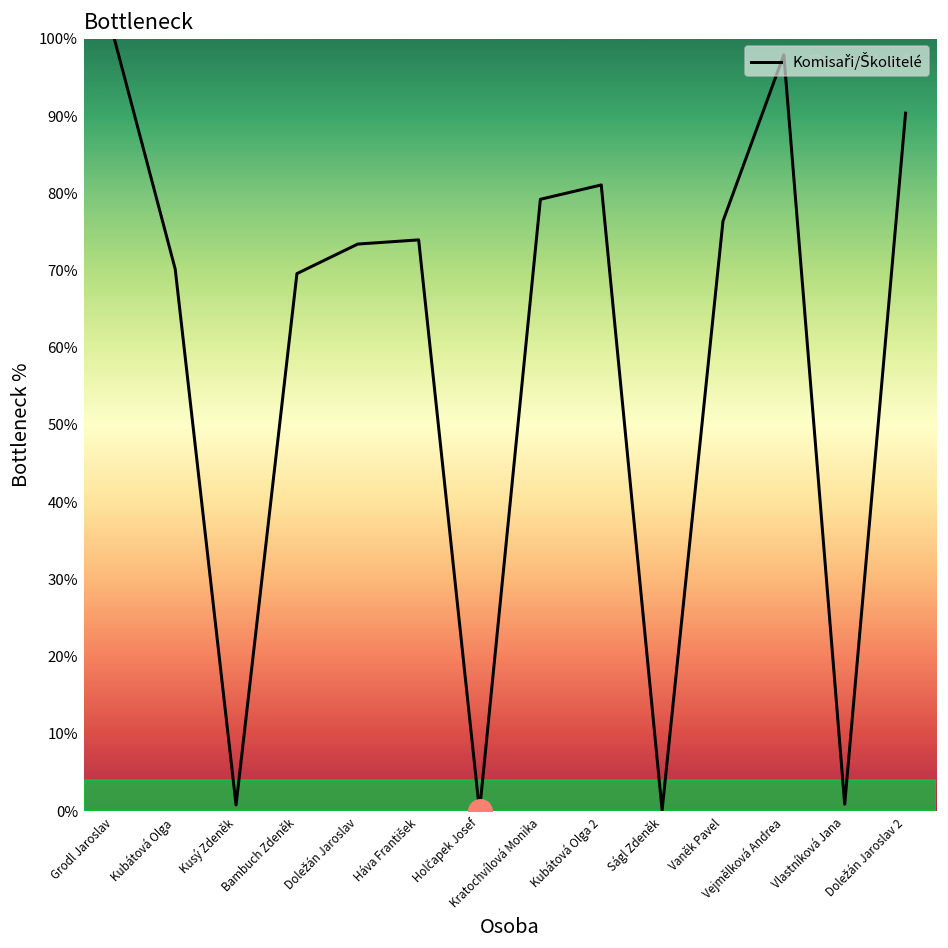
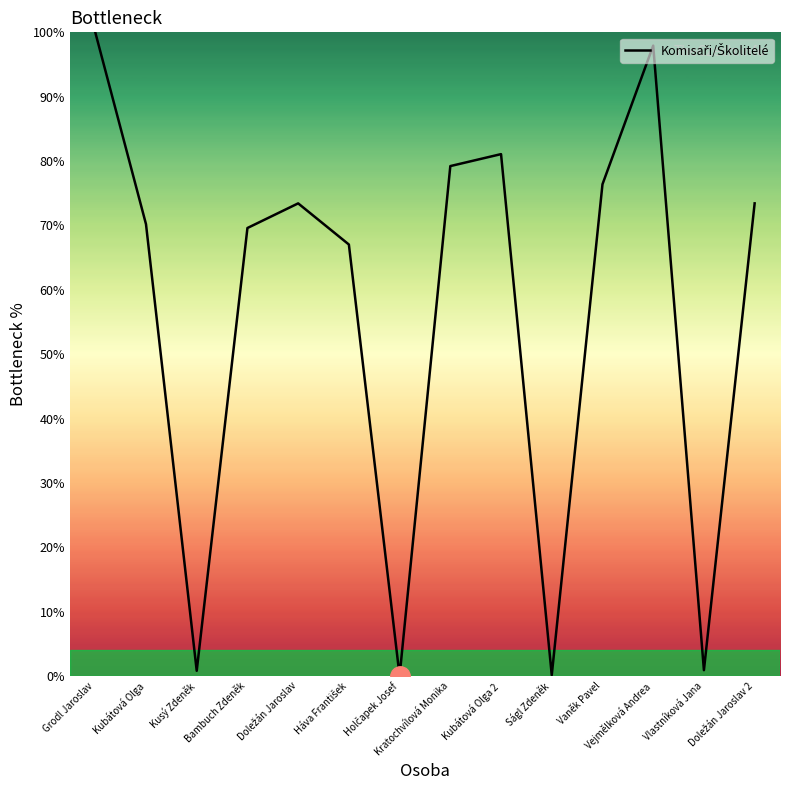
Komisaři/Školitelé, Háva František: 74% -> 67%
Komisaři/Školitelé, Doležán Jaroslav 2: 90% -> 73%
